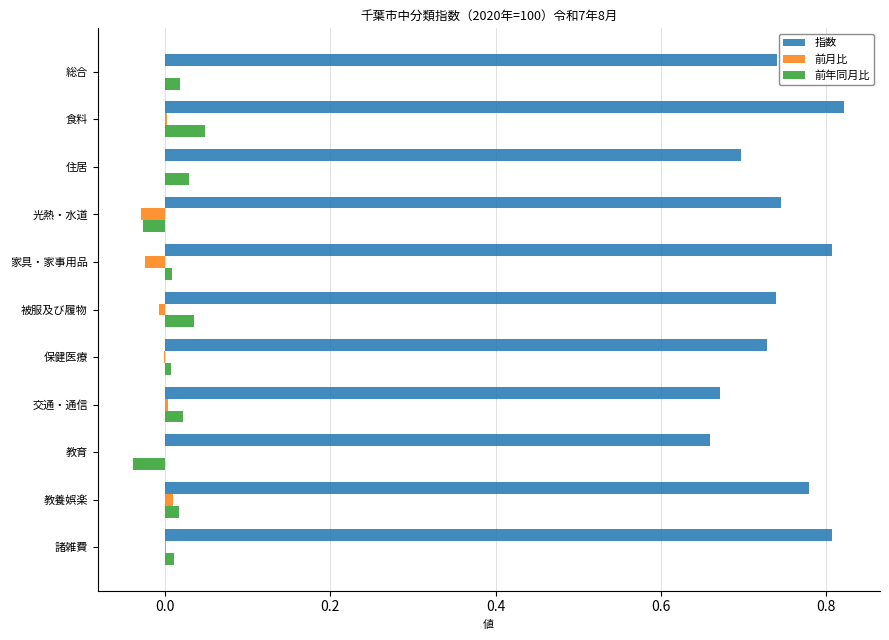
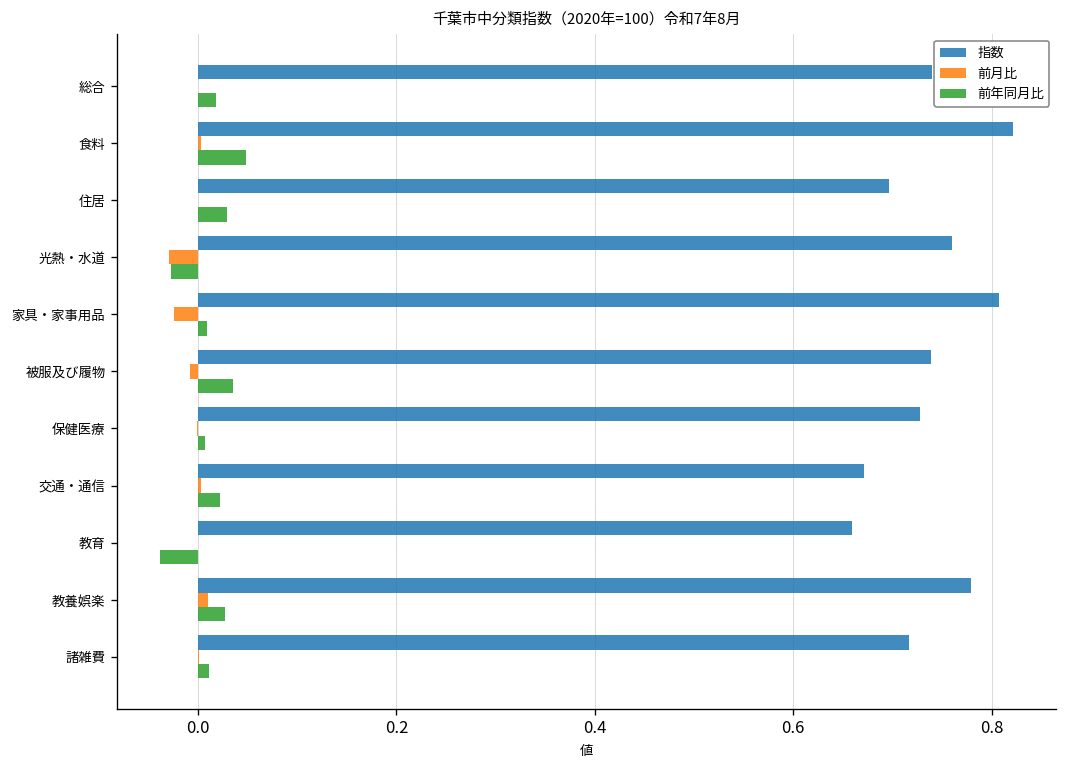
指数, 光熱・水道: 0.74 -> 0.76
前年同月比, 教養娯楽: 0.02 -> 0.03
指数, 諸雑費: 0.81 -> 0.72
